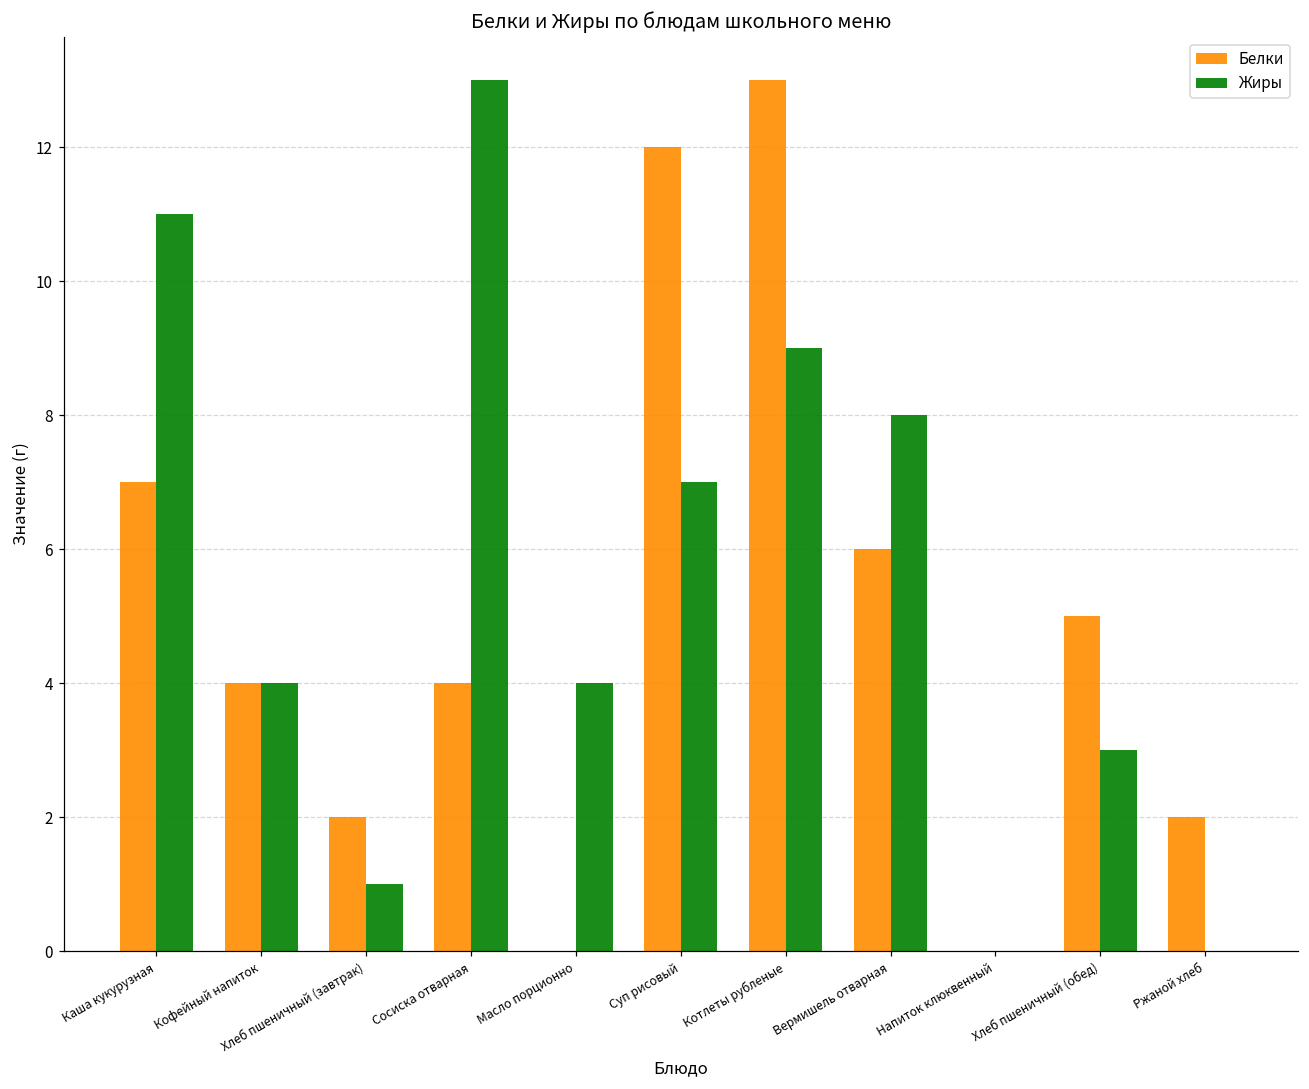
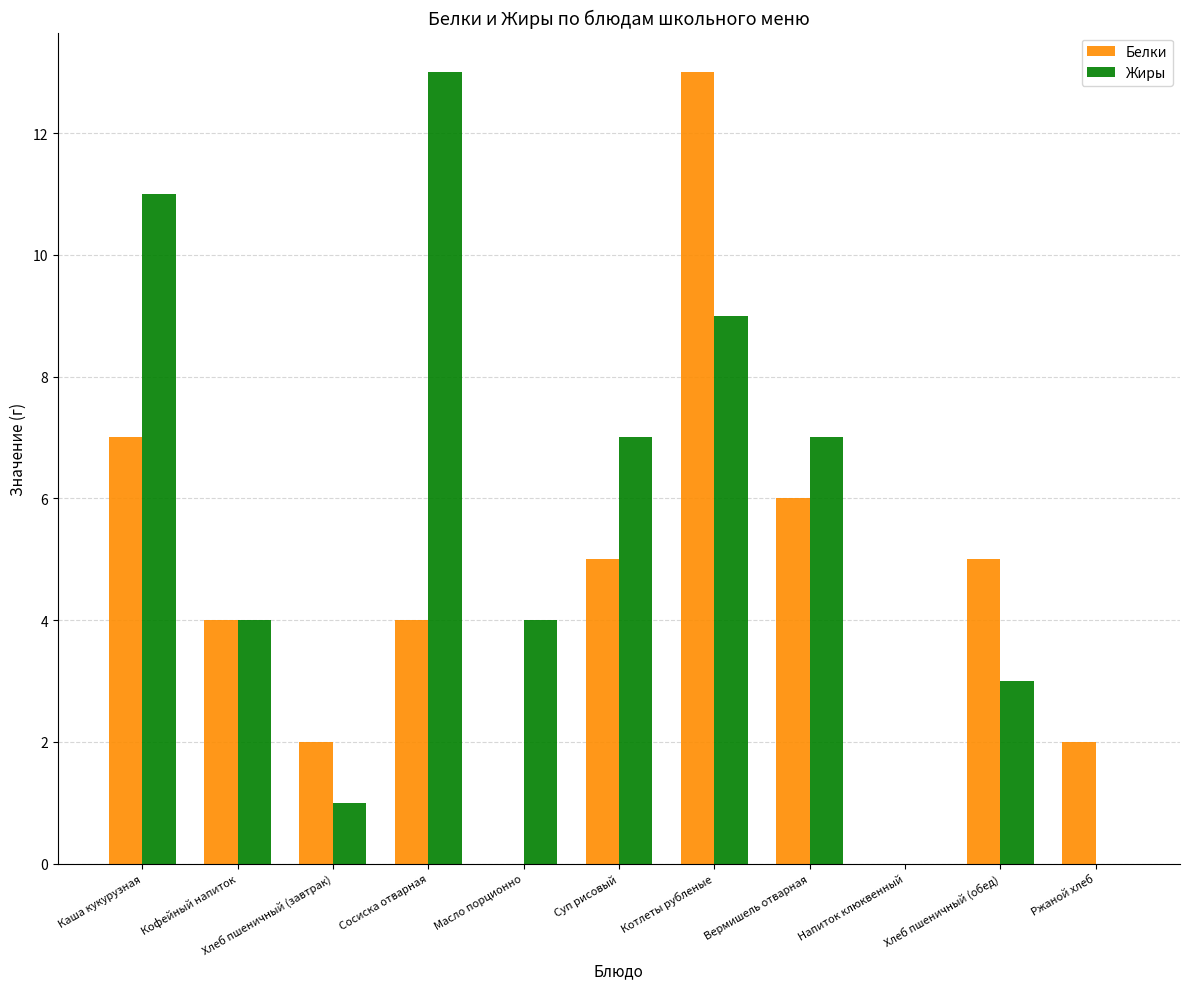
Белки, Суп рисовый: 12 -> 5
Жиры, Вермишель отварная: 8 -> 7
